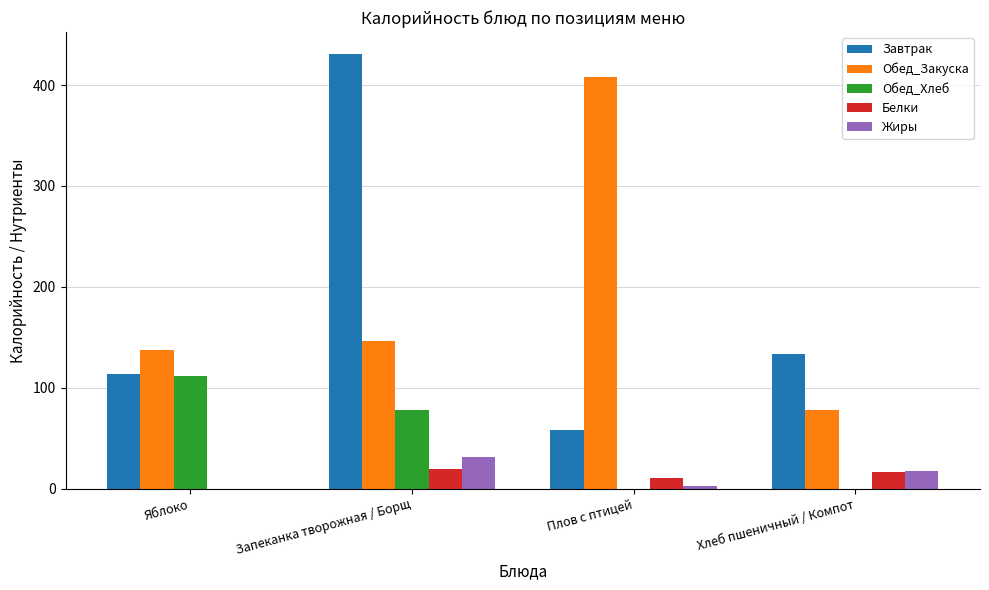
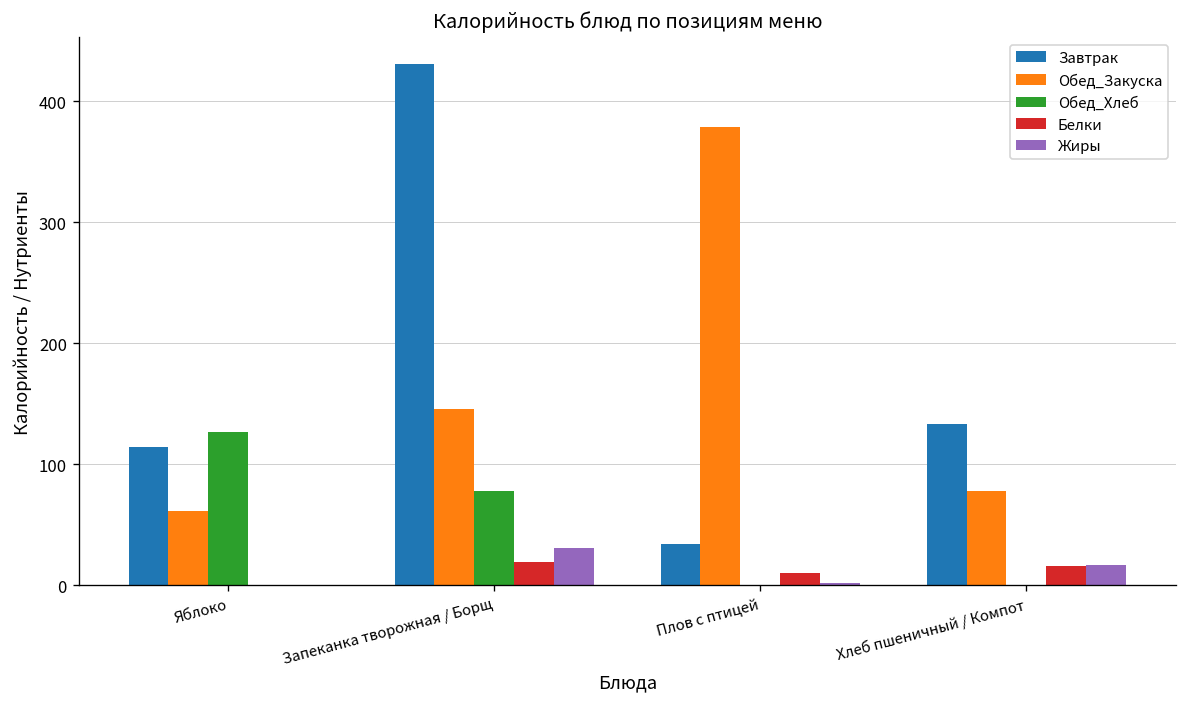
Обед_Закуска, Яблоко: 137 -> 61
Обед_Хлеб, Яблоко: 112 -> 127
Завтрак, Плов с птицей: 58 -> 34
Обед_Закуска, Плов с птицей: 408 -> 379
